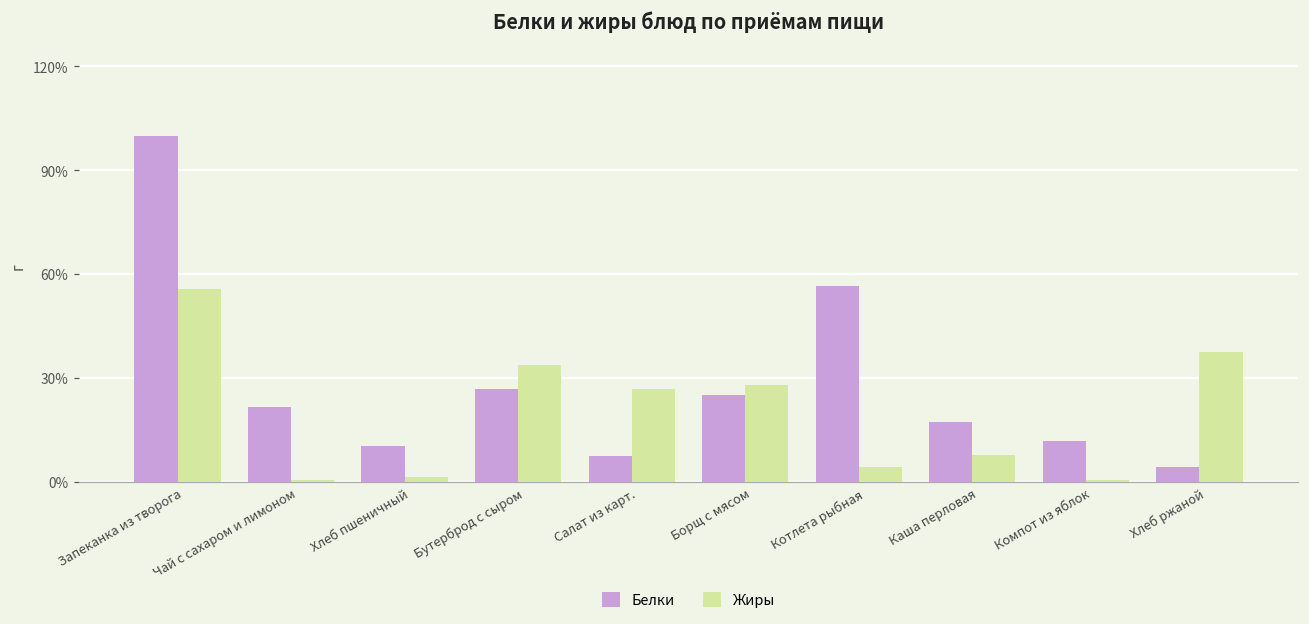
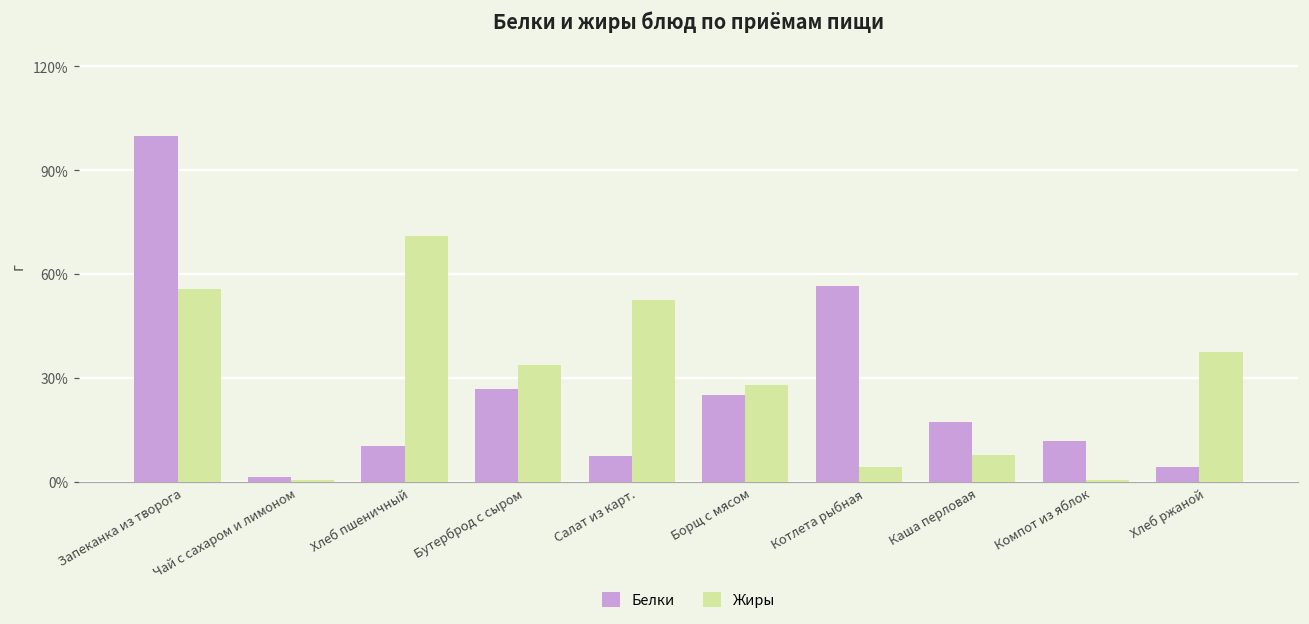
Белки, Чай с сахаром и лимоном: 22% -> 1%
Жиры, Хлеб пшеничный: 1% -> 71%
Жиры, Салат из карт.: 27% -> 53%
